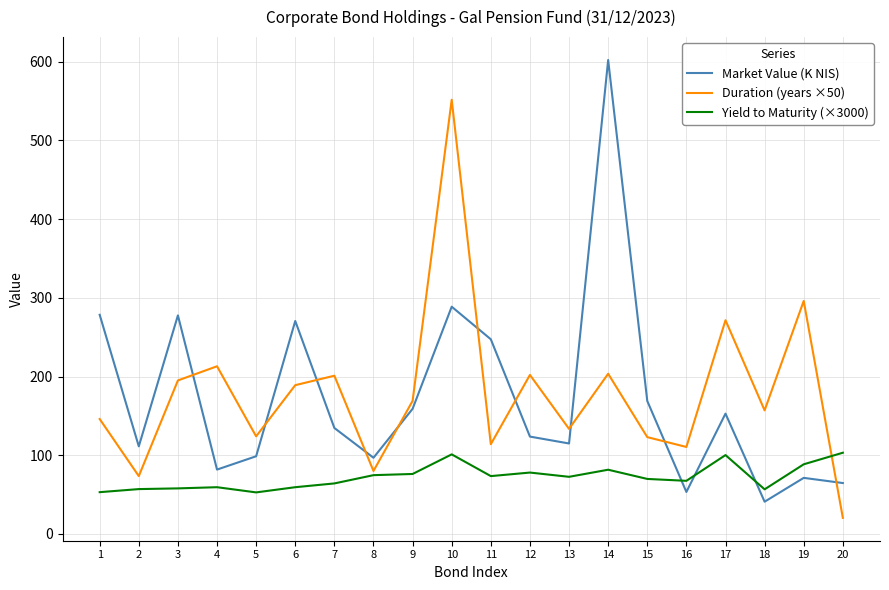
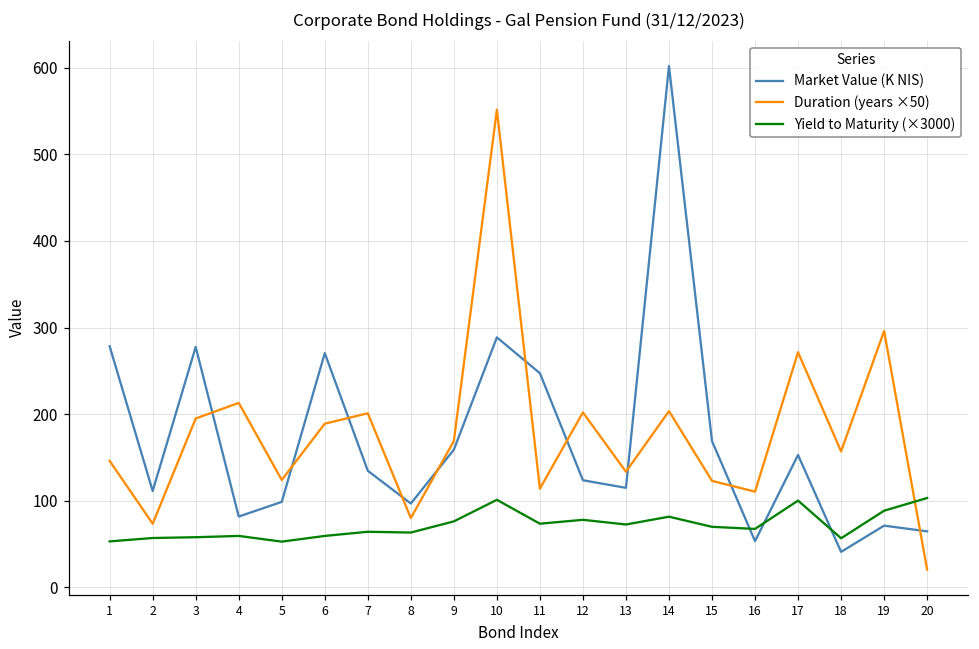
Yield to Maturity (×3000), 8: 70 -> 60
